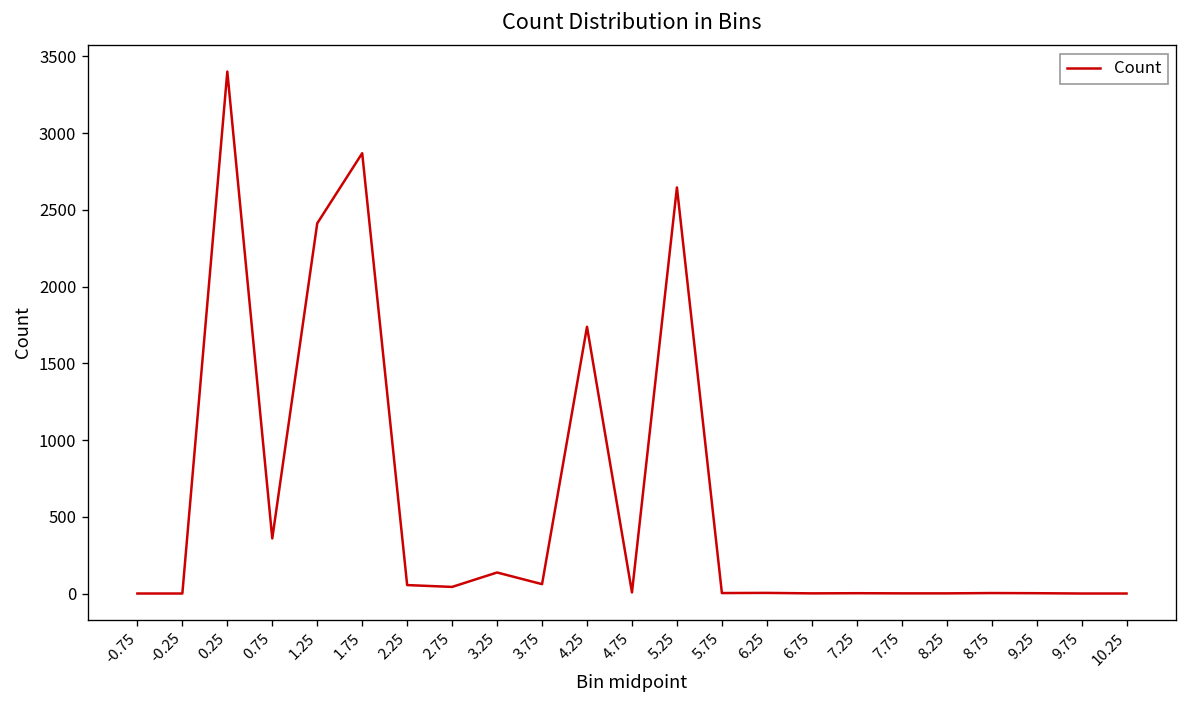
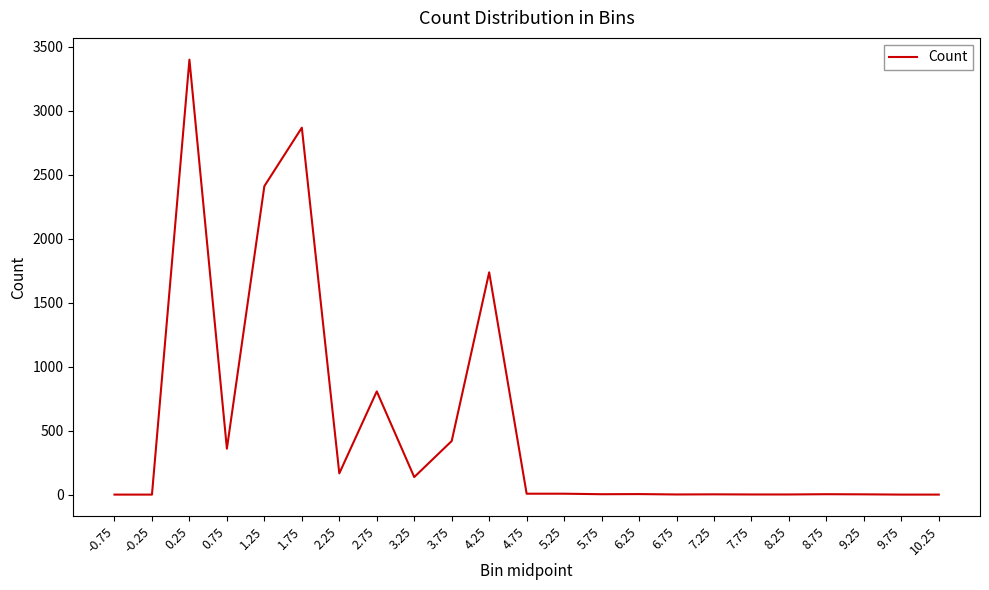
2.25: 60 -> 170
2.75: 40 -> 810
3.75: 60 -> 420
5.25: 2650 -> 10
